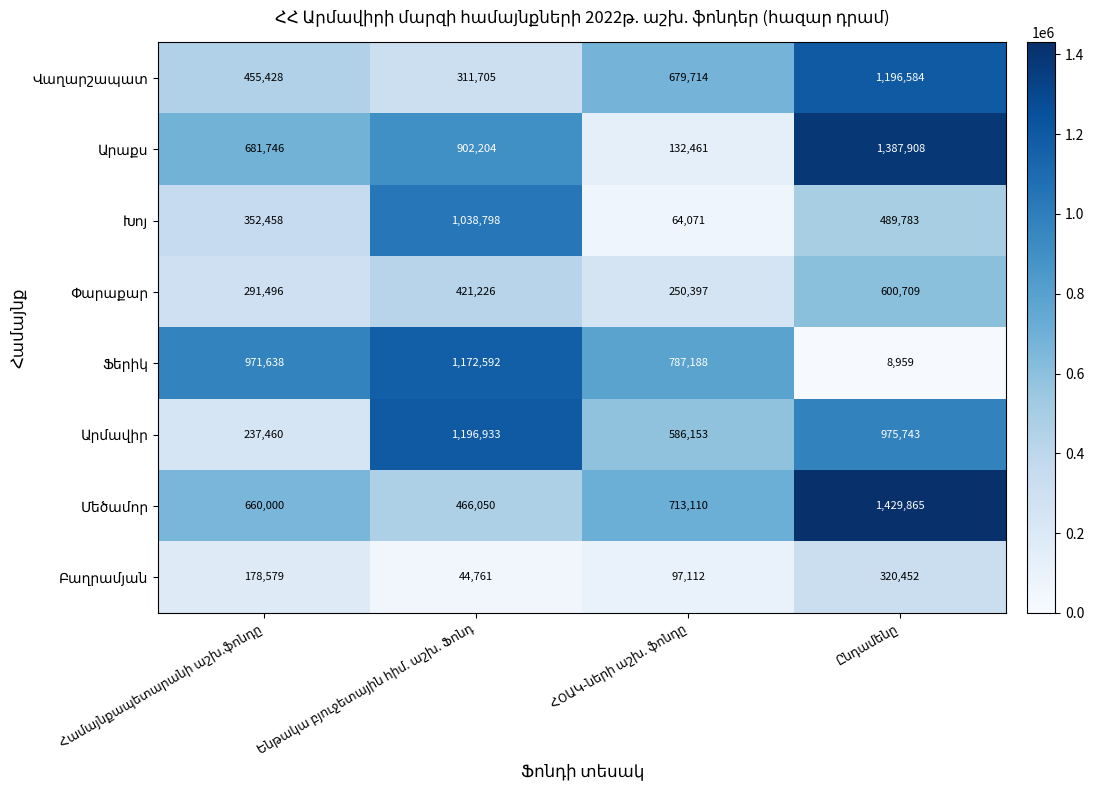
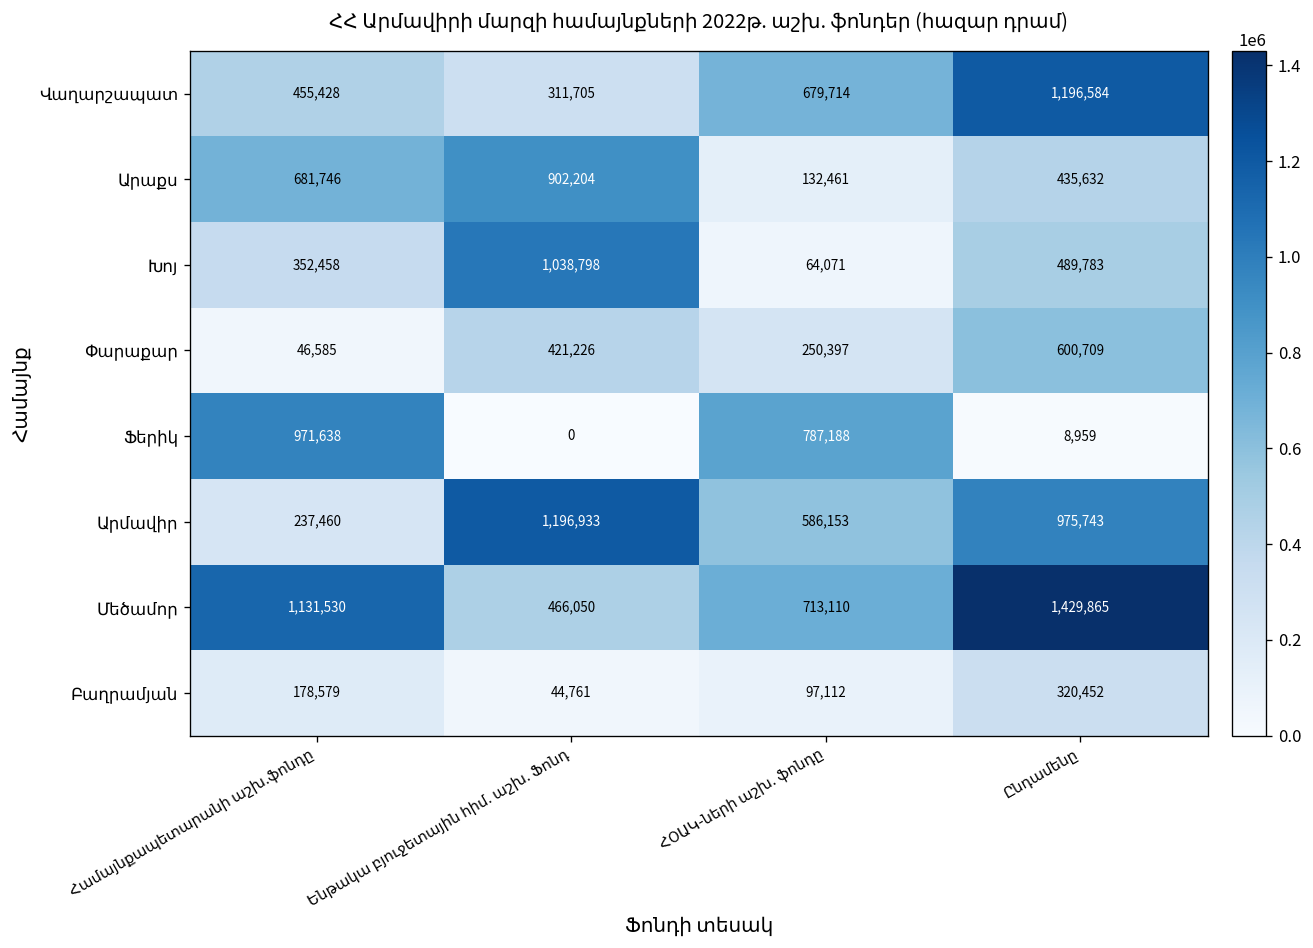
Արաքս, Ընդամենը: 1,387,908 -> 435,632
Փարաքար, Համայնքապետարանի աշխ.ֆոնդը: 291,496 -> 46,585
Ֆերիկ, Ենթակա բյուջետային հիմ. աշխ. Ֆոնդ: 1,172,592 -> 0
Մեծամոր, Համայնքապետարանի աշխ.ֆոնդը: 660,000 -> 1,131,530
